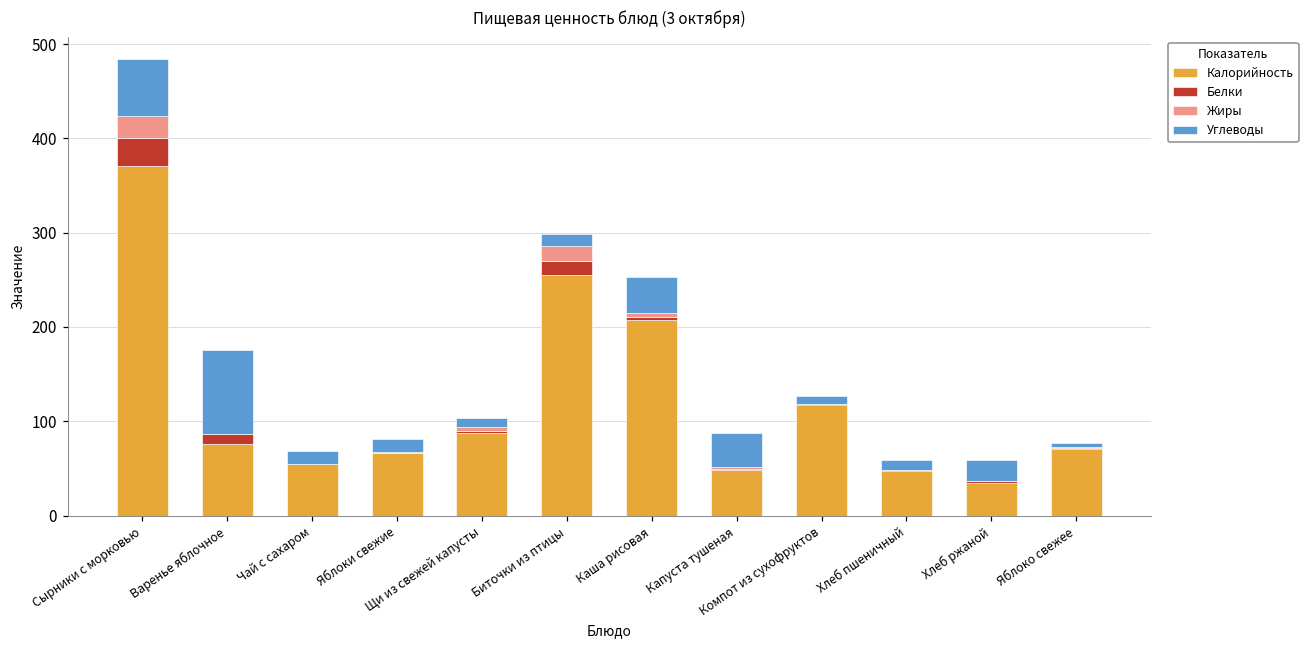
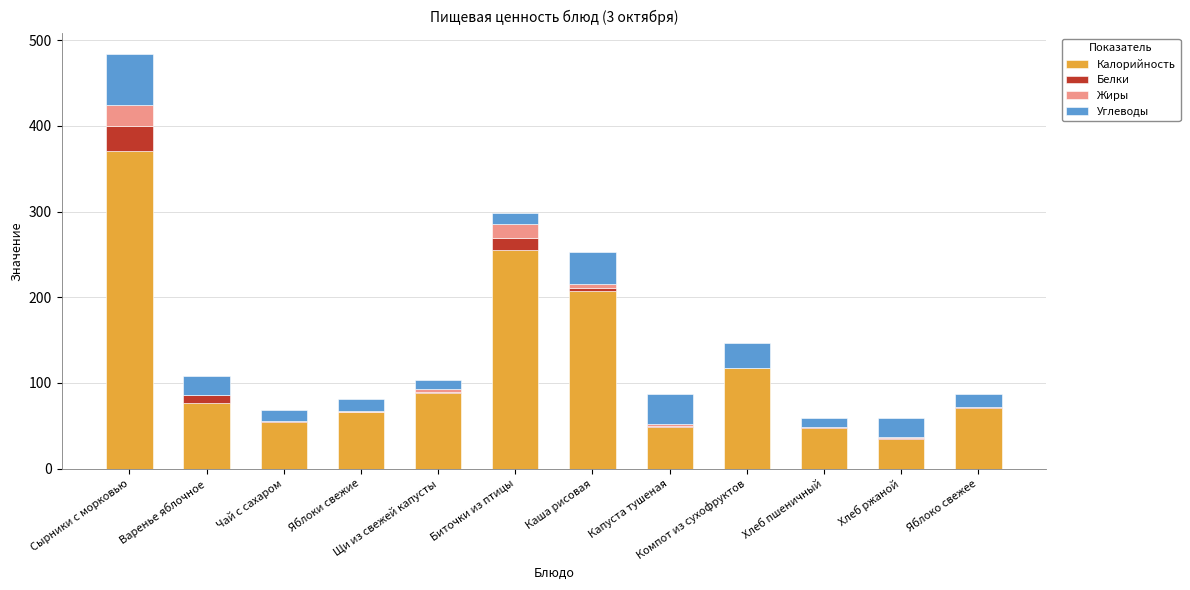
Углеводы, Варенье яблочное: 90 -> 20
Углеводы, Компот из сухофруктов: 10 -> 30
Углеводы, Яблоко свежее: 5 -> 15
